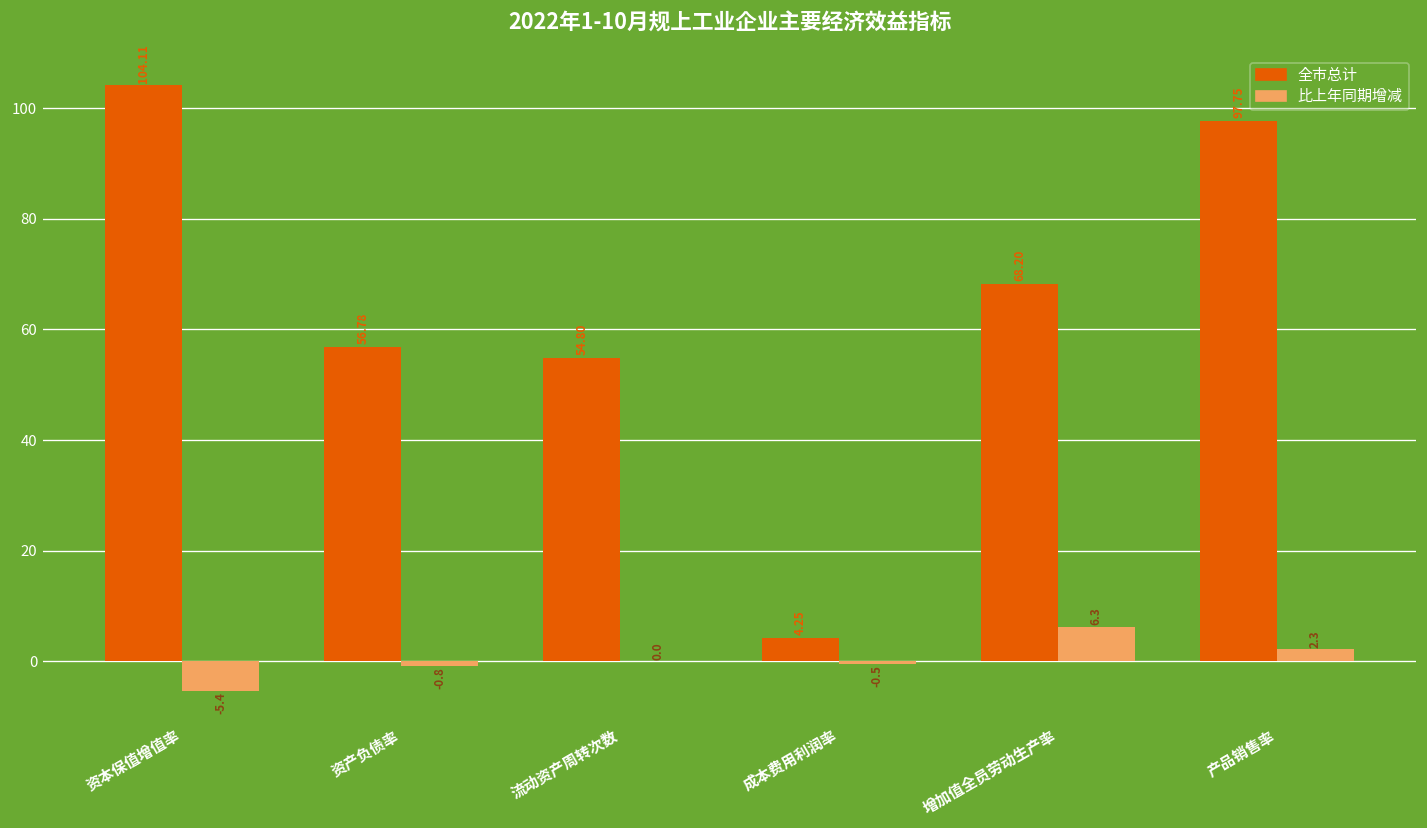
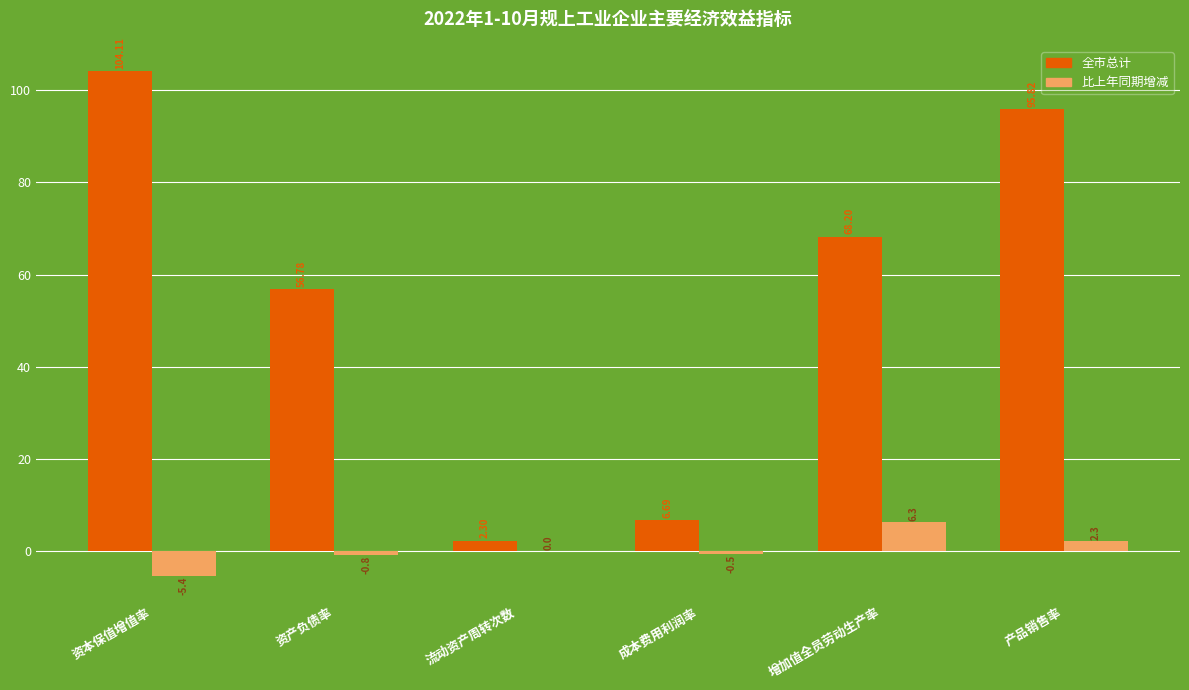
全市总计, 流动资产周转次数: 54.80 -> 2.30
全市总计, 成本费用利润率: 4.25 -> 6.69
全市总计, 产品销售率: 97.75 -> 95.82
